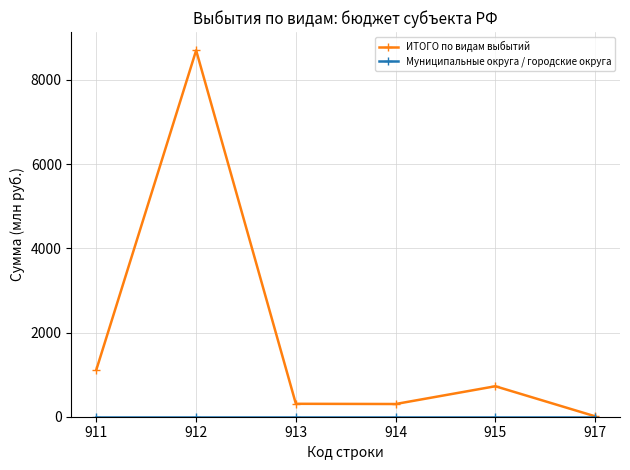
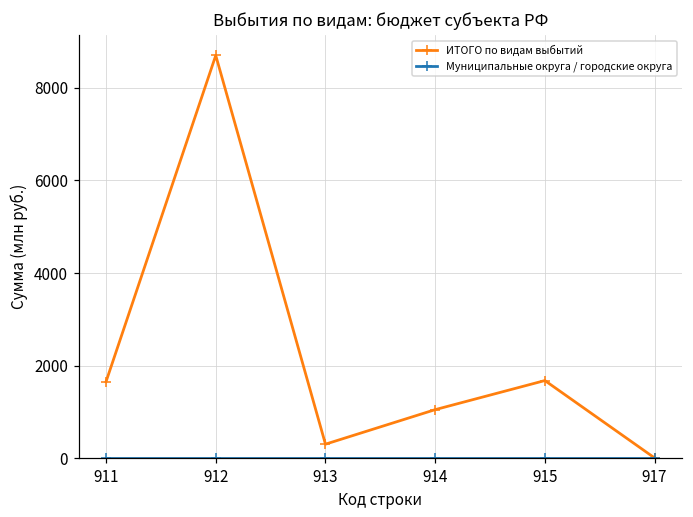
ИТОГО по видам выбытий, 911: 1100 -> 1700
ИТОГО по видам выбытий, 914: 300 -> 1100
ИТОГО по видам выбытий, 915: 700 -> 1700
